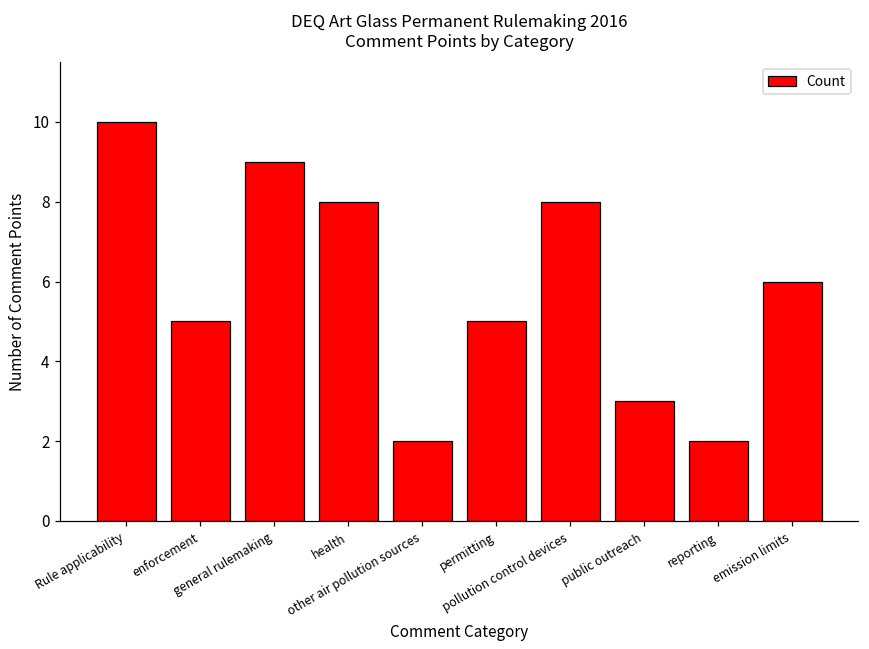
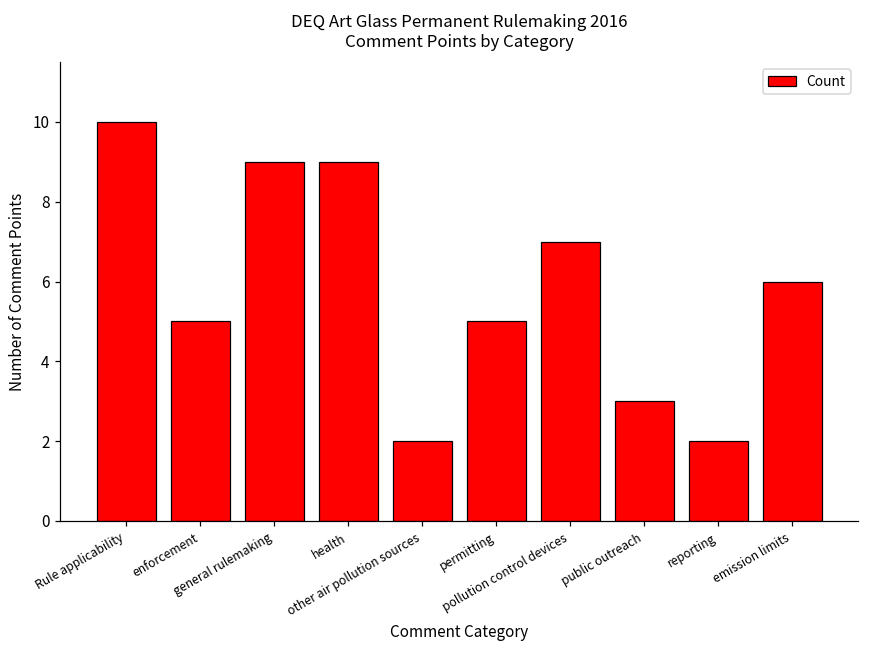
health: 8 -> 9
pollution control devices: 8 -> 7
